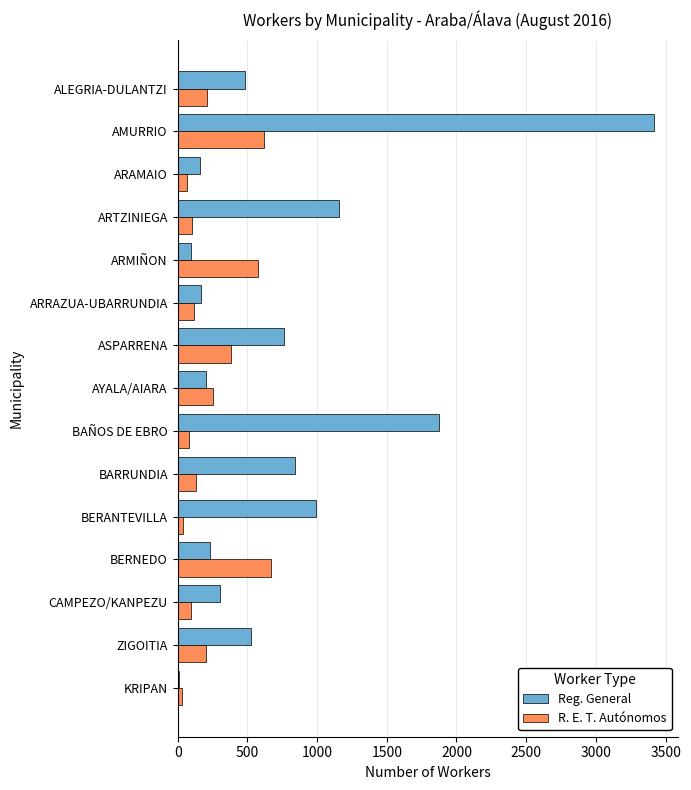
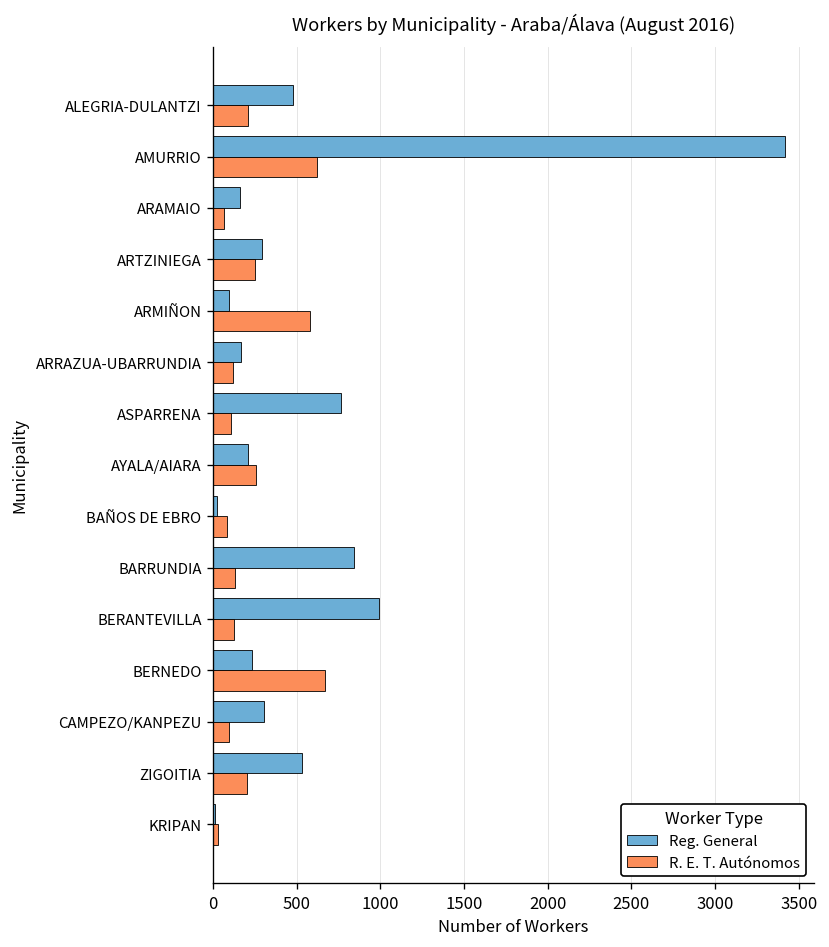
Reg. General, ARTZINIEGA: 1160 -> 290
R. E. T. Autónomos, ARTZINIEGA: 100 -> 250
R. E. T. Autónomos, ASPARRENA: 380 -> 110
Reg. General, BAÑOS DE EBRO: 1870 -> 20
R. E. T. Autónomos, BERANTEVILLA: 40 -> 130
